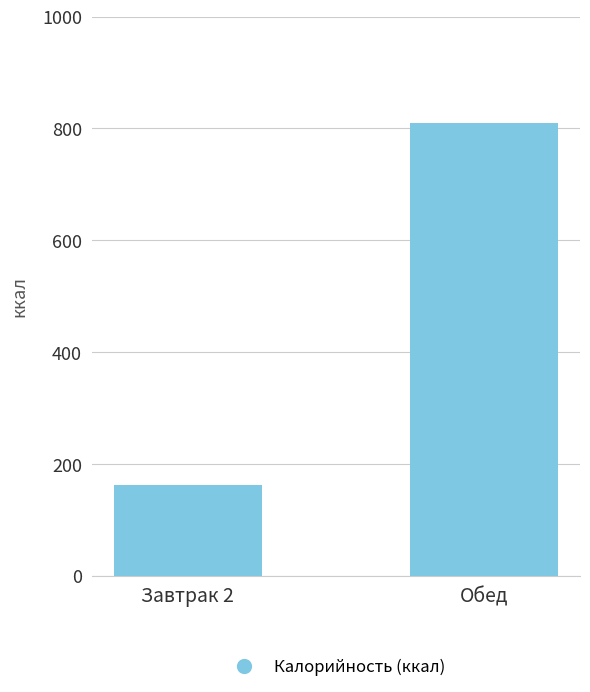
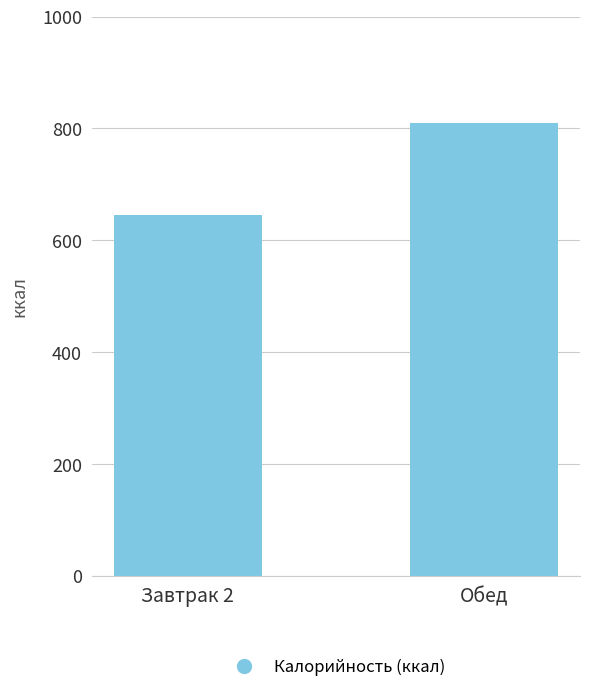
Завтрак 2: 160 -> 650
